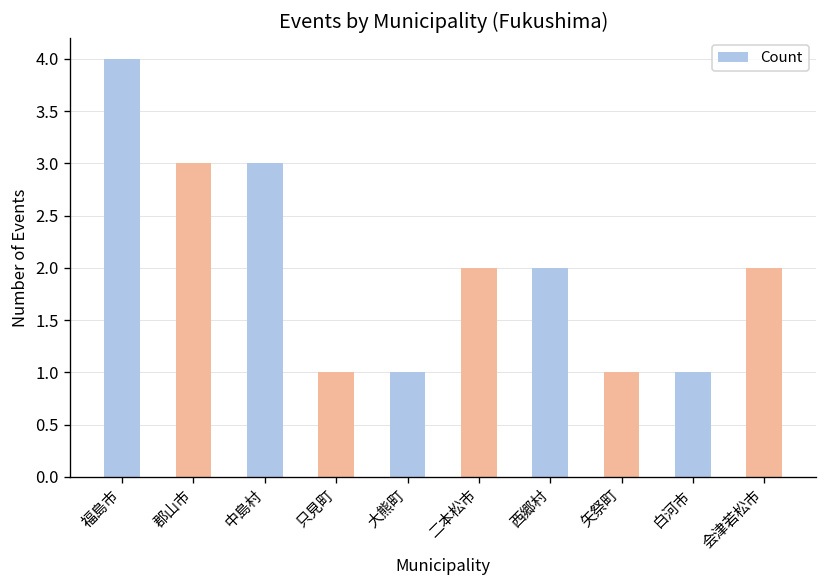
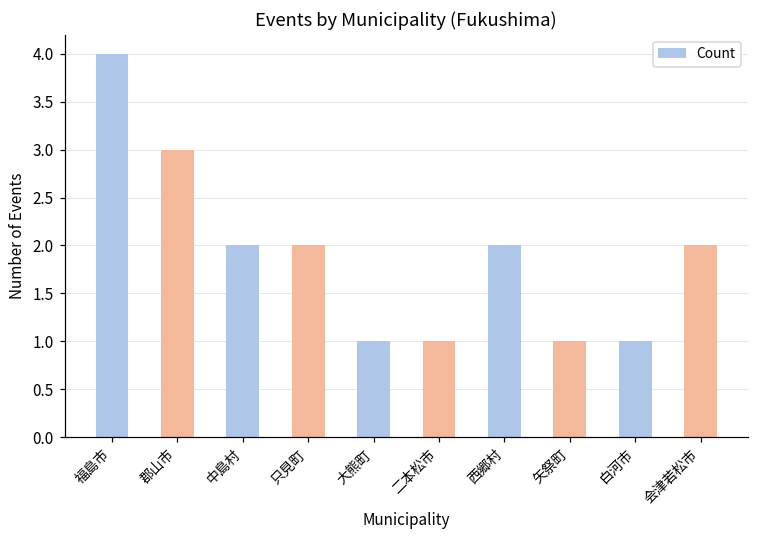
中島村: 3 -> 2
只見町: 1 -> 2
二本松市: 2 -> 1
